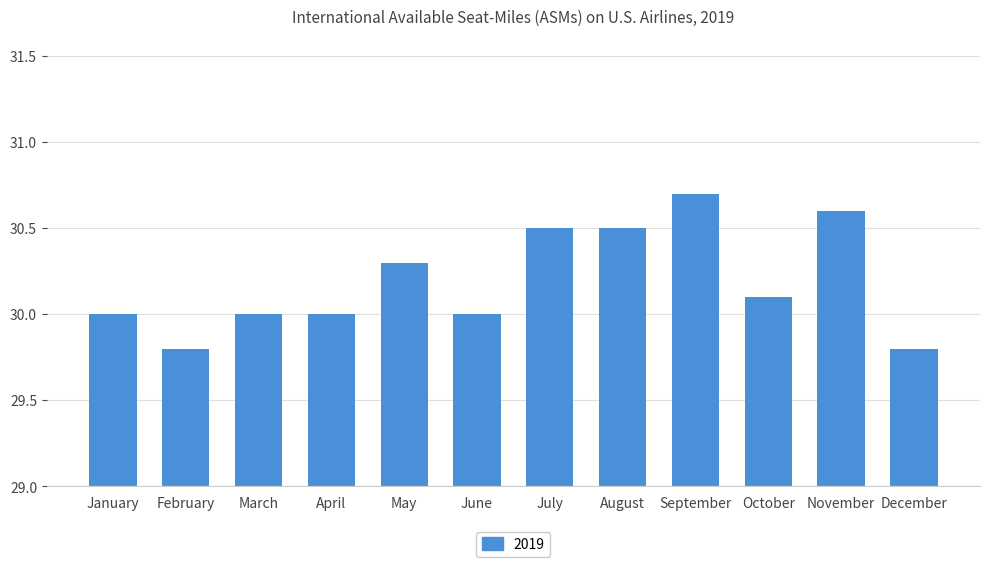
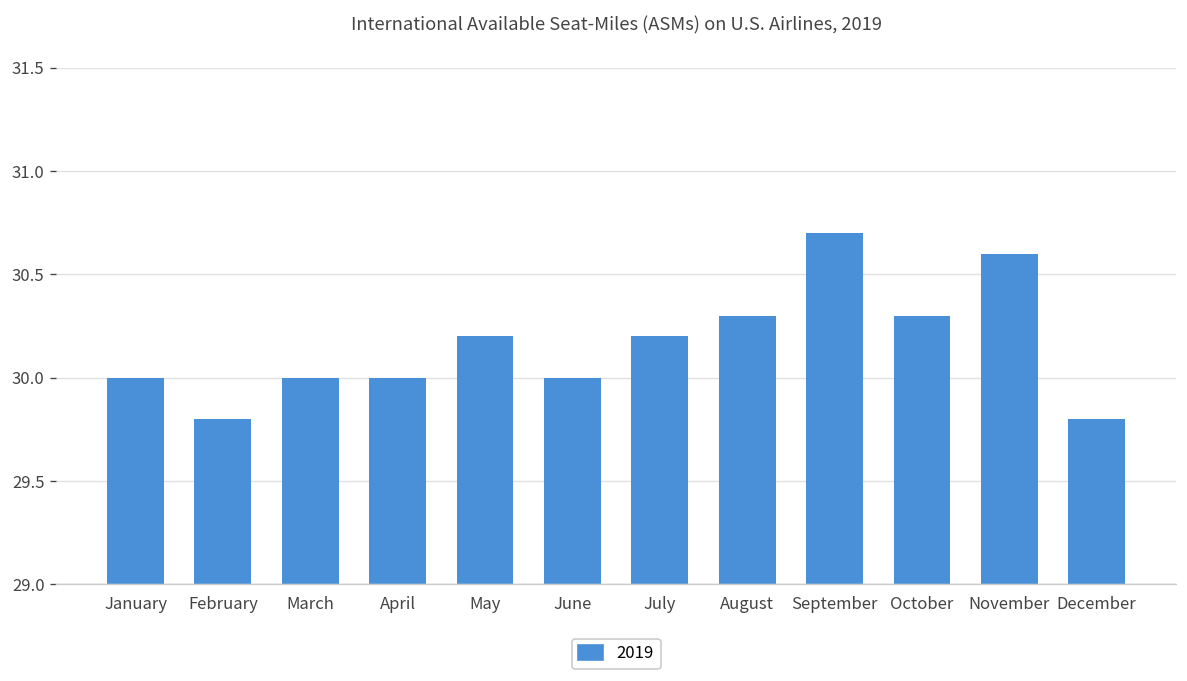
May: 30.3 -> 30.2
July: 30.5 -> 30.2
August: 30.5 -> 30.3
October: 30.1 -> 30.3
